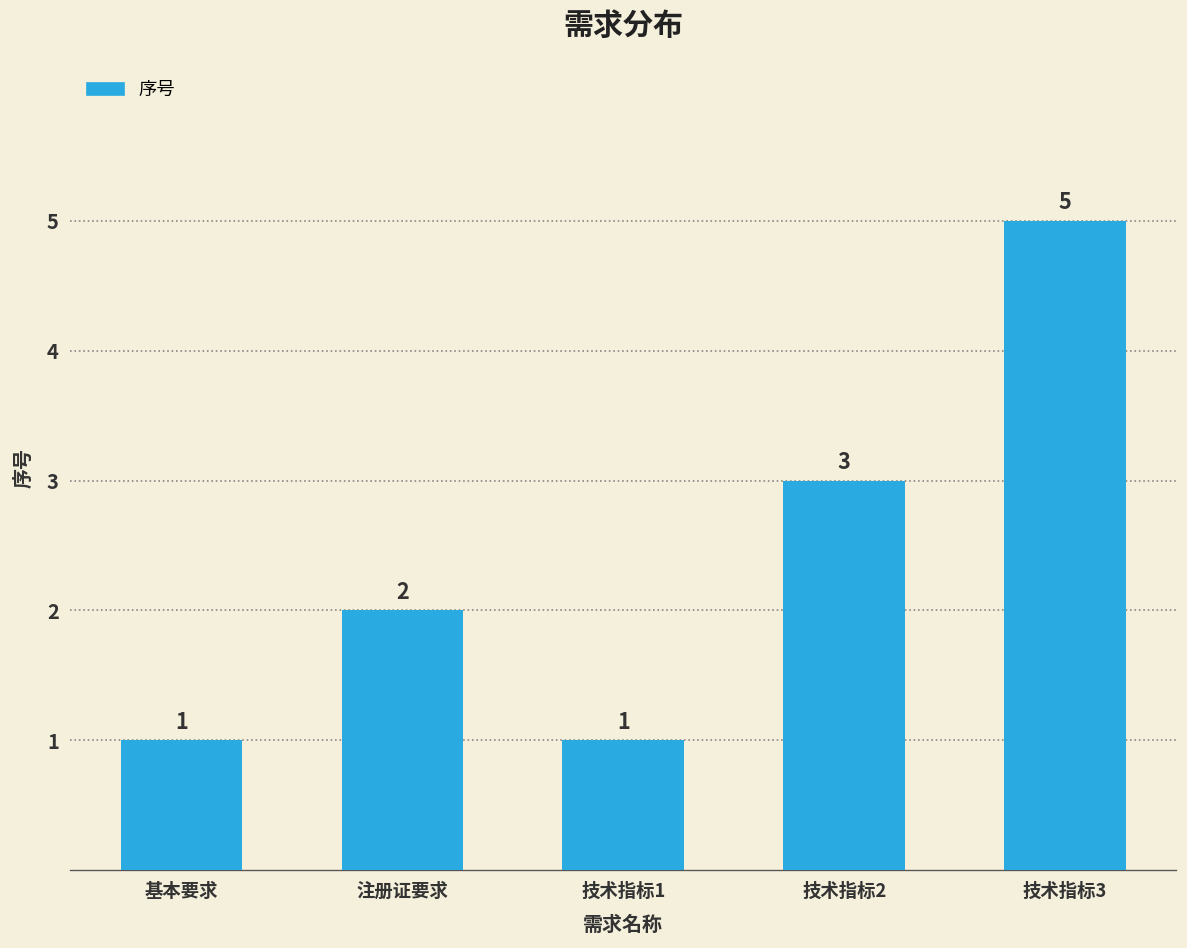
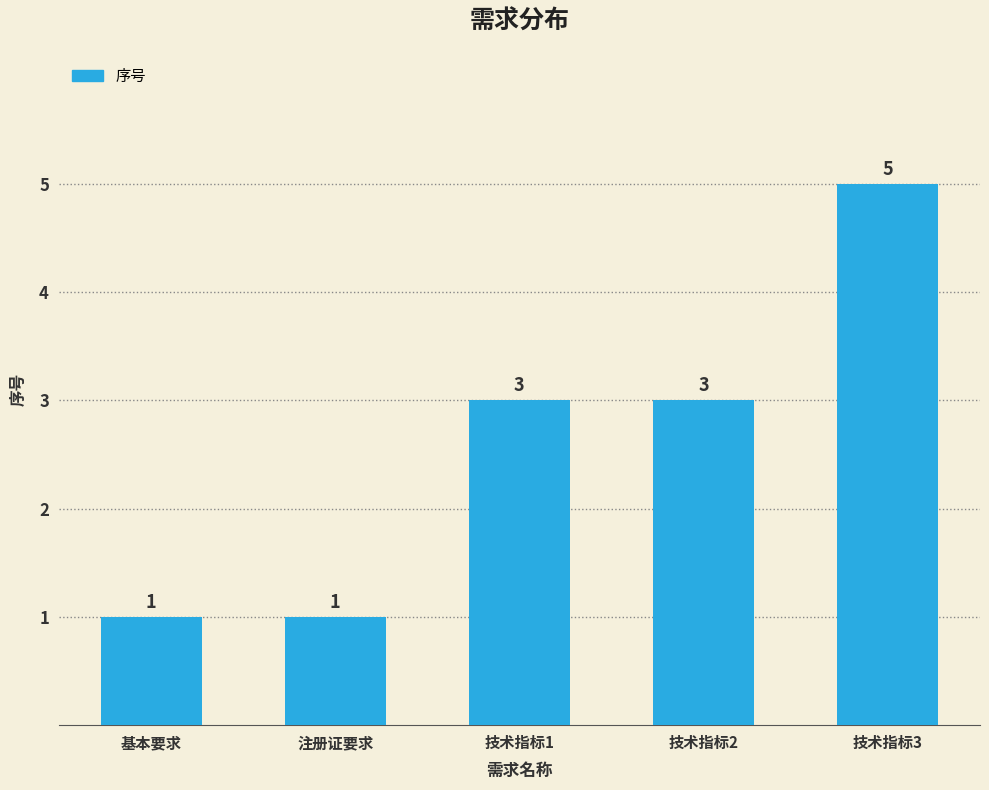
注册证要求: 2 -> 1
技术指标1: 1 -> 3
